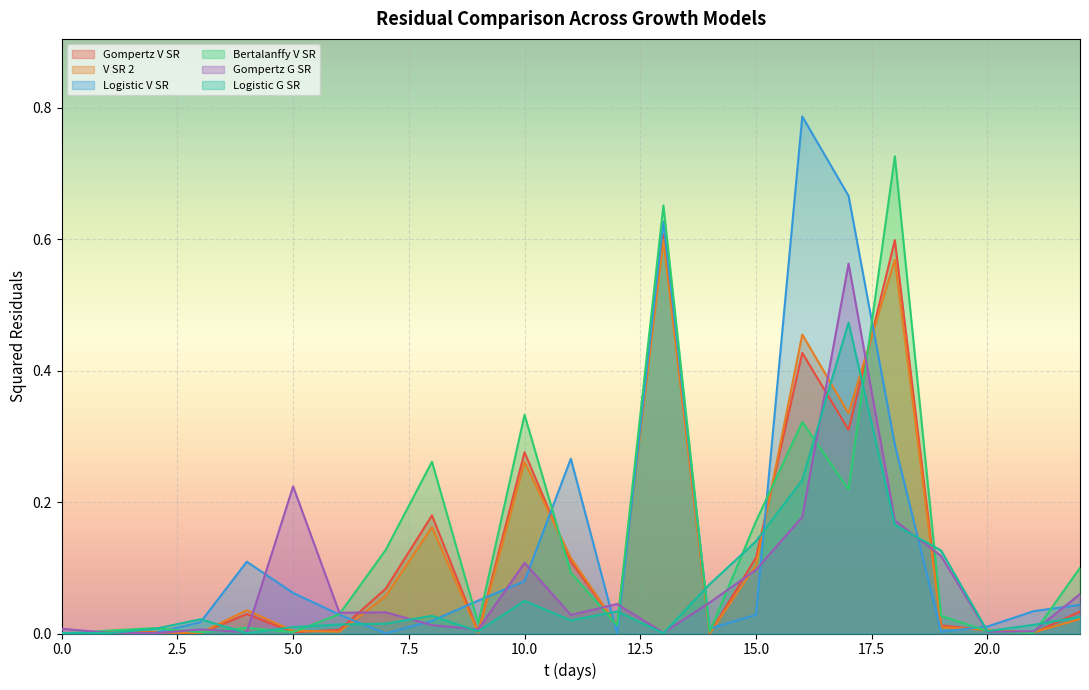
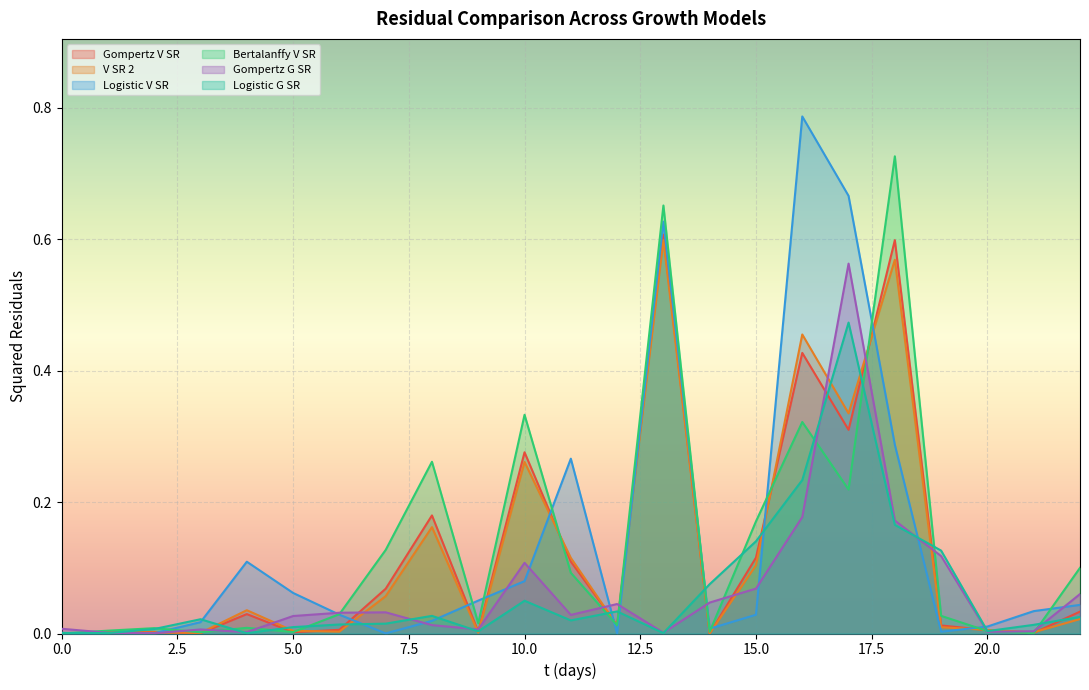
Gompertz G SR, 5.0: 0.22 -> 0.03
Gompertz G SR, 15.0: 0.10 -> 0.07
